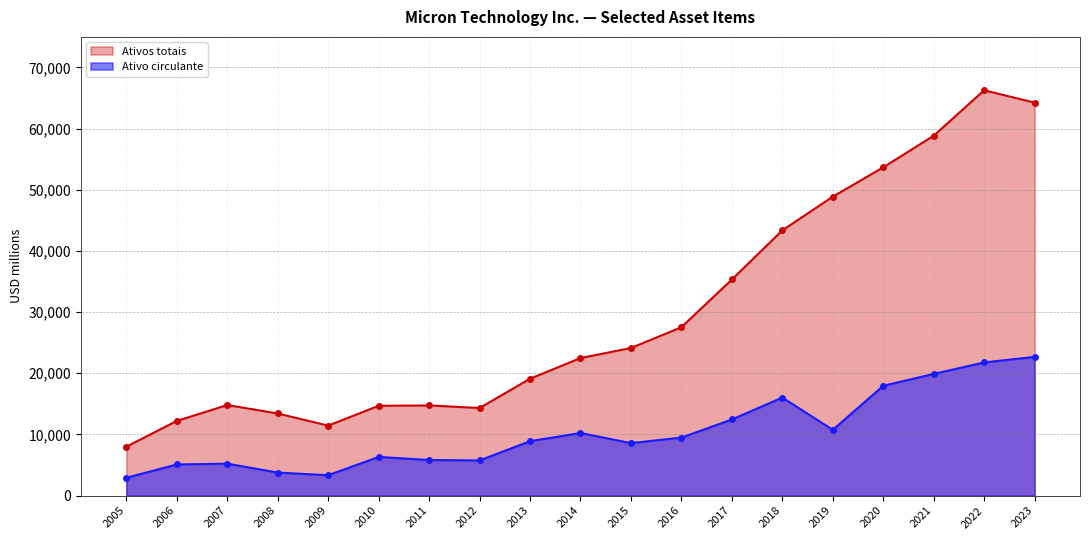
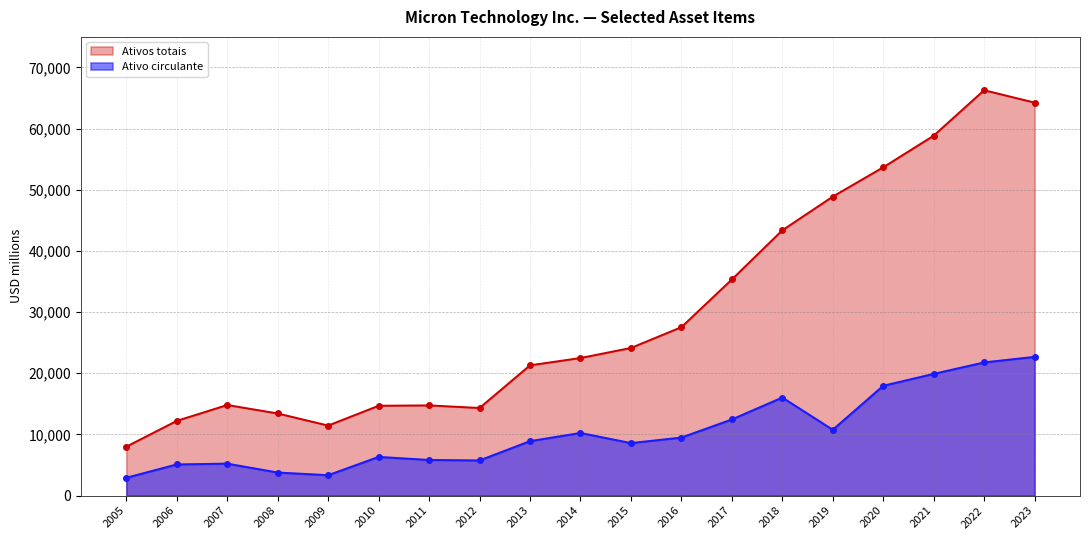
Ativos totais, 2013: 19,000 -> 21,000
